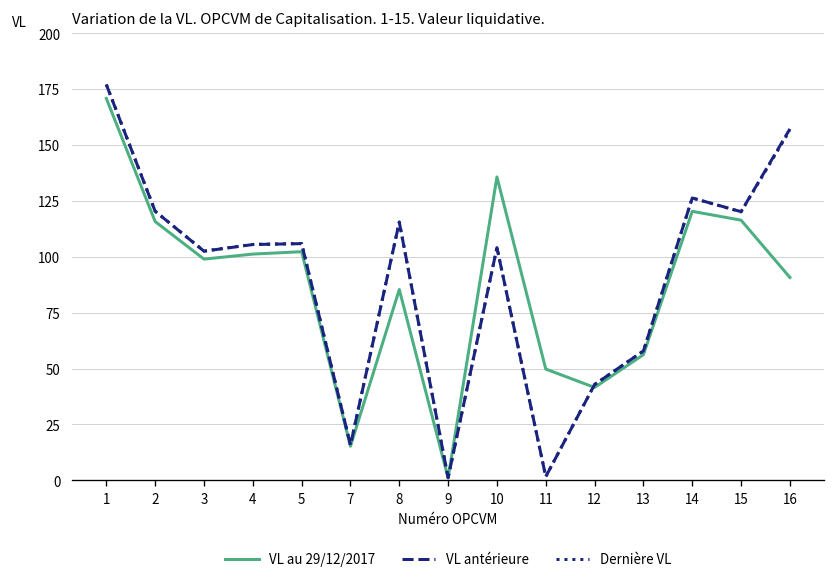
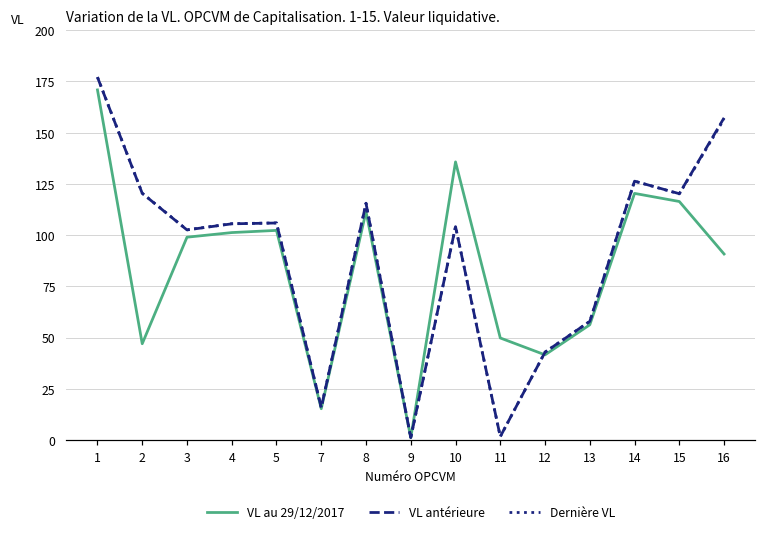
VL au 29/12/2017, 2: 116 -> 47
VL au 29/12/2017, 8: 85 -> 111
